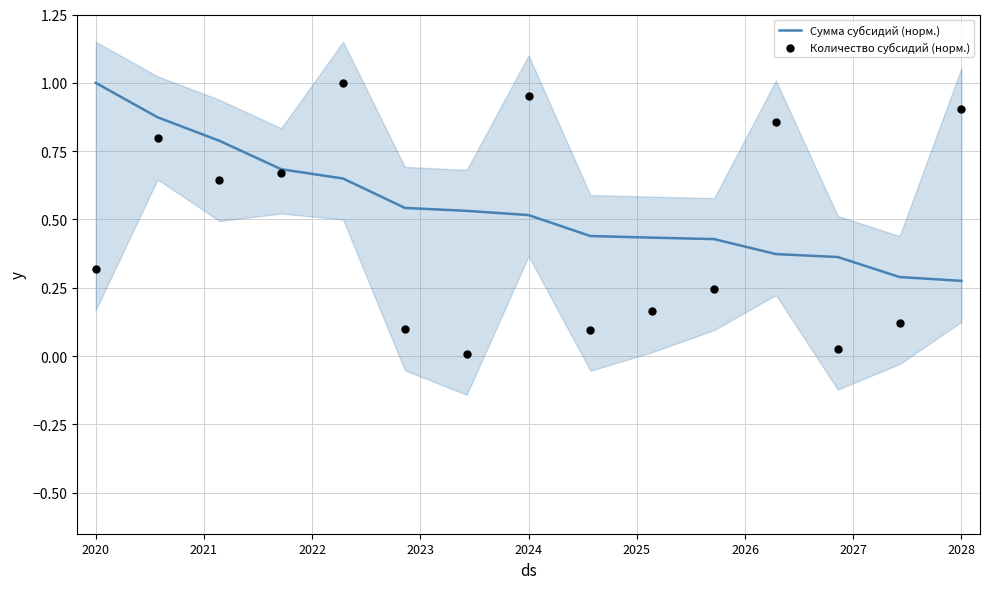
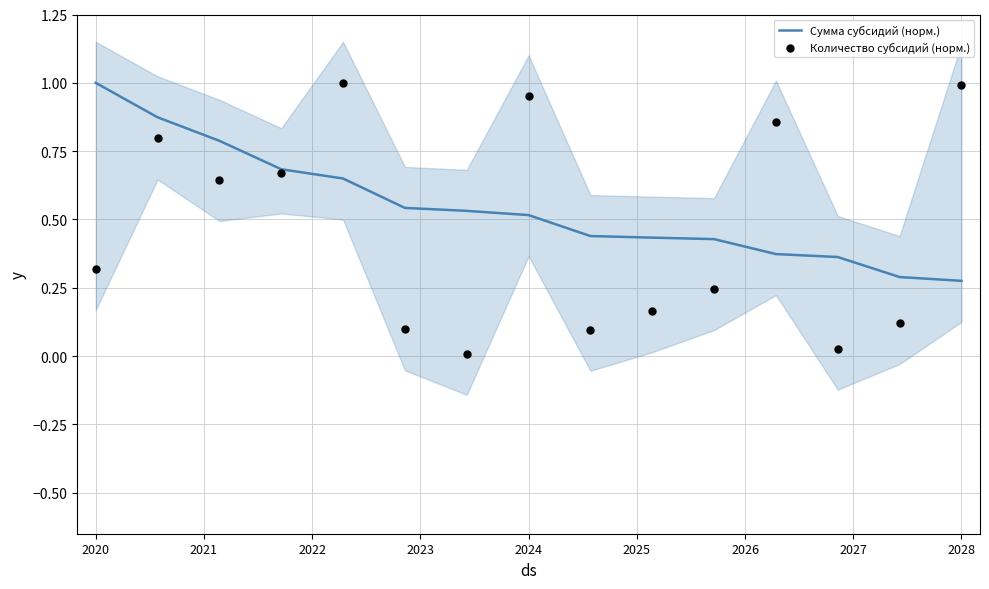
Количество субсидий (норм.), 2028: 0.90 -> 0.99
